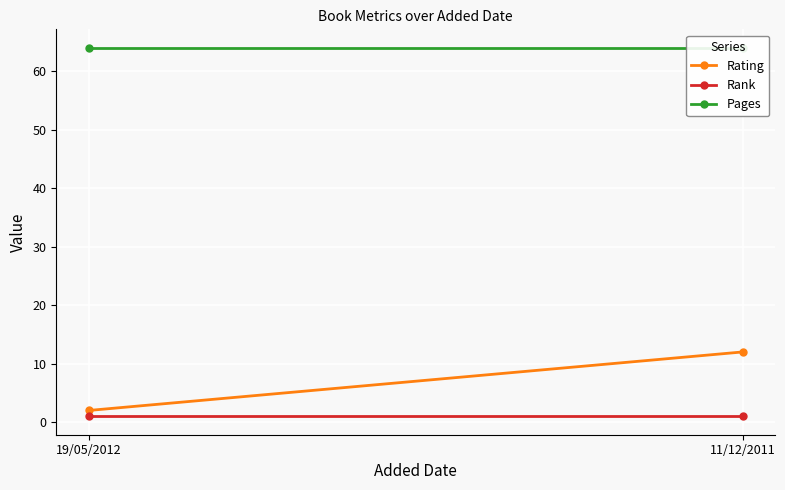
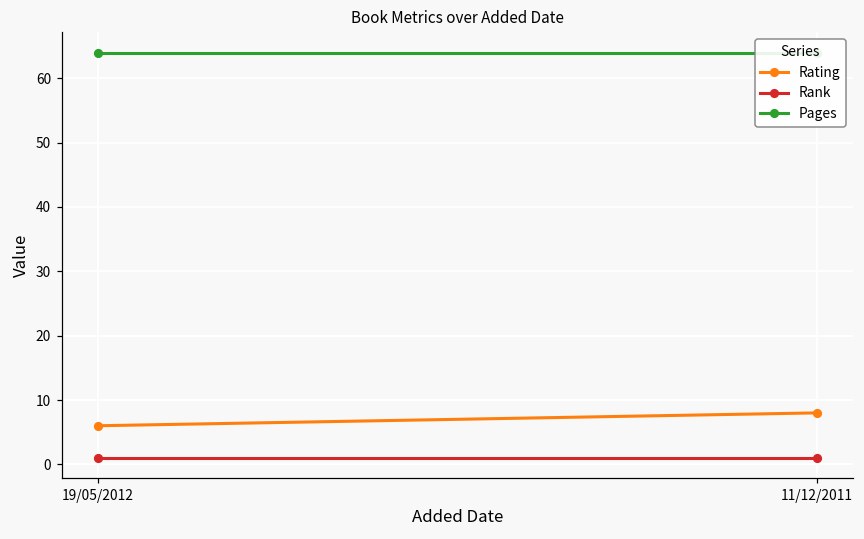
Rating, 19/05/2012: 2 -> 6
Rating, 11/12/2011: 12 -> 8
